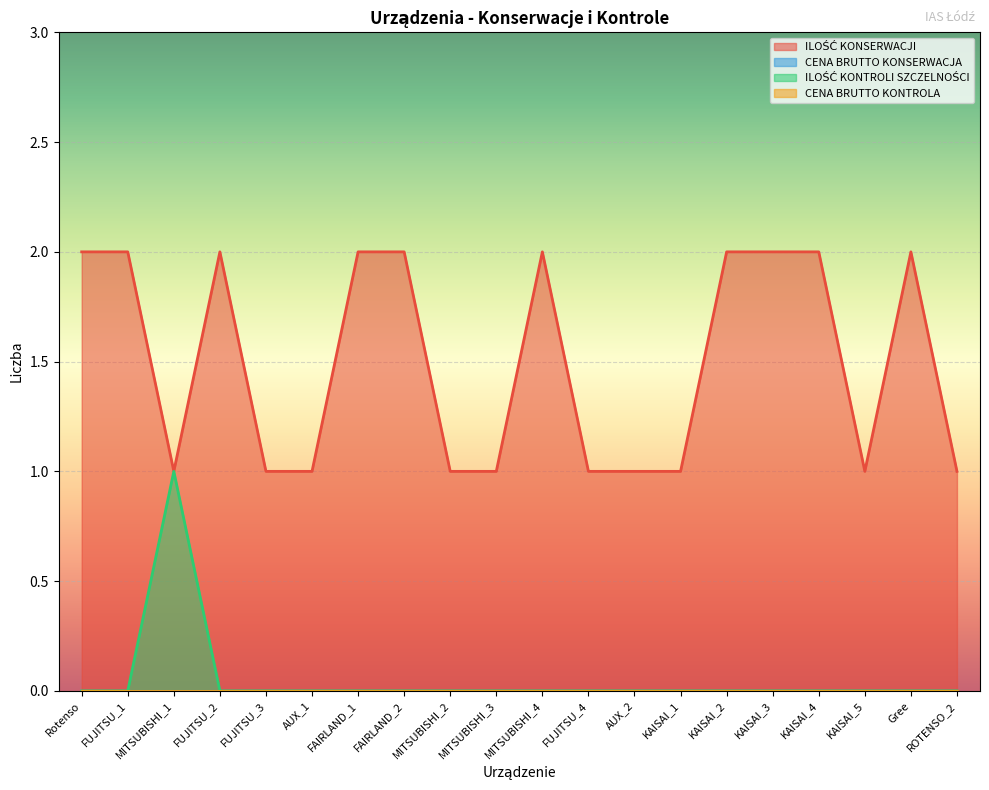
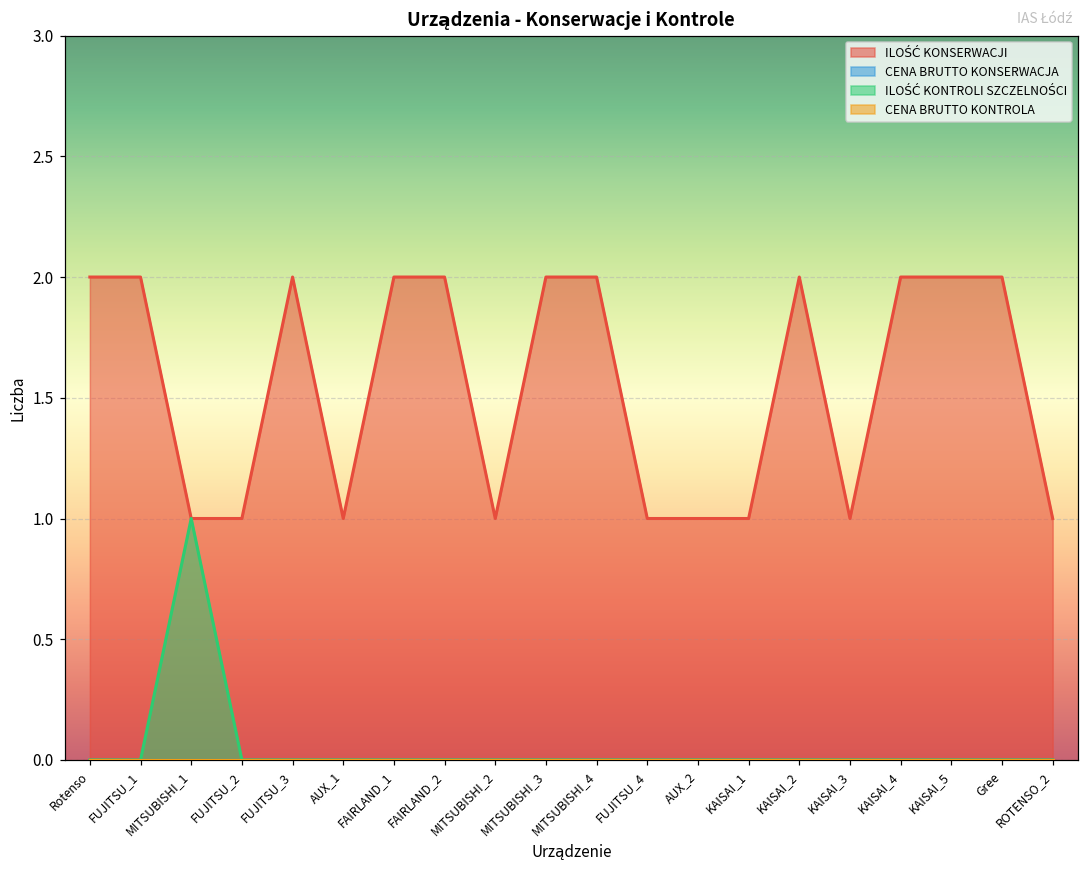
ILOŚĆ KONSERWACJI, FUJITSU_2: 2 -> 1
ILOŚĆ KONSERWACJI, FUJITSU_3: 1 -> 2
ILOŚĆ KONSERWACJI, MITSUBISHI_3: 1 -> 2
ILOŚĆ KONSERWACJI, KAISAI_3: 2 -> 1
ILOŚĆ KONSERWACJI, KAISAI_5: 1 -> 2
